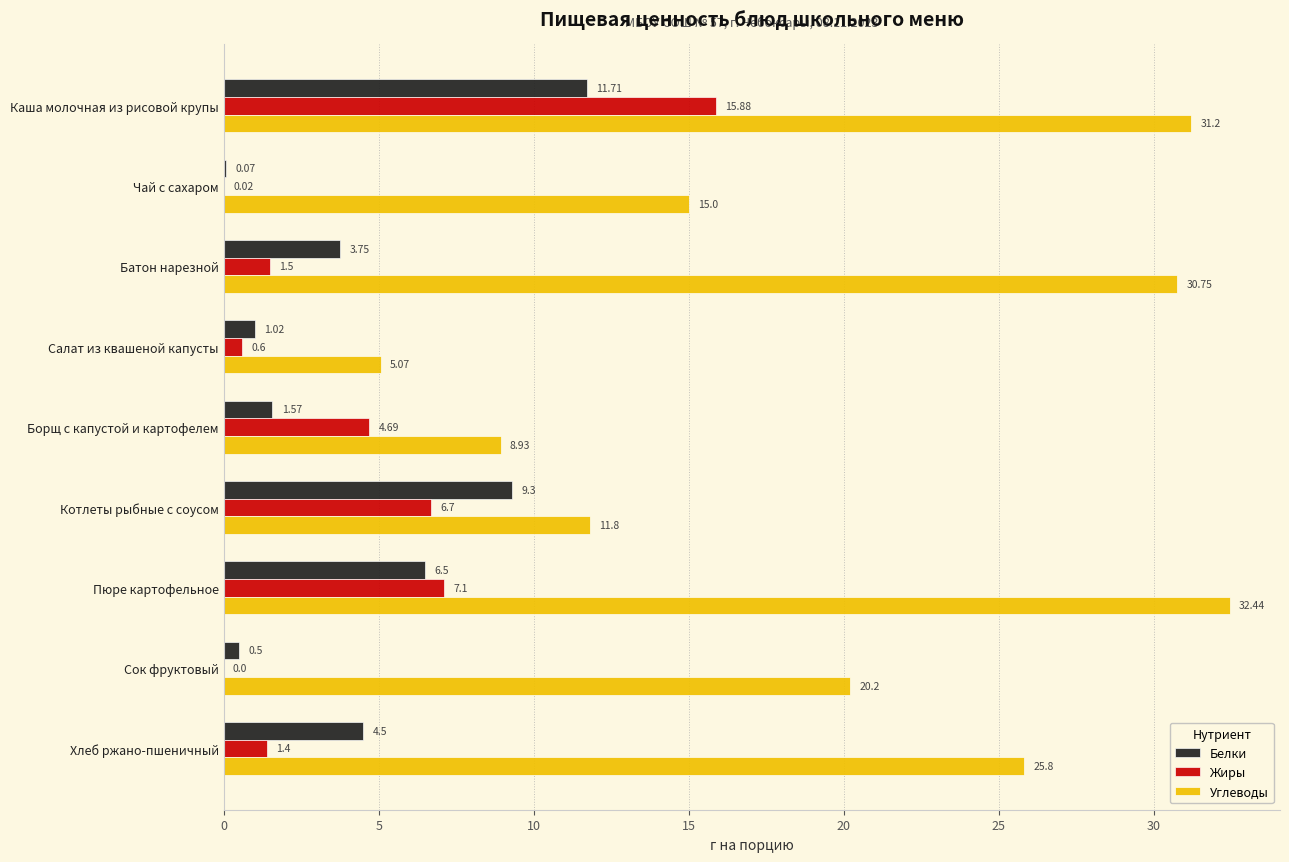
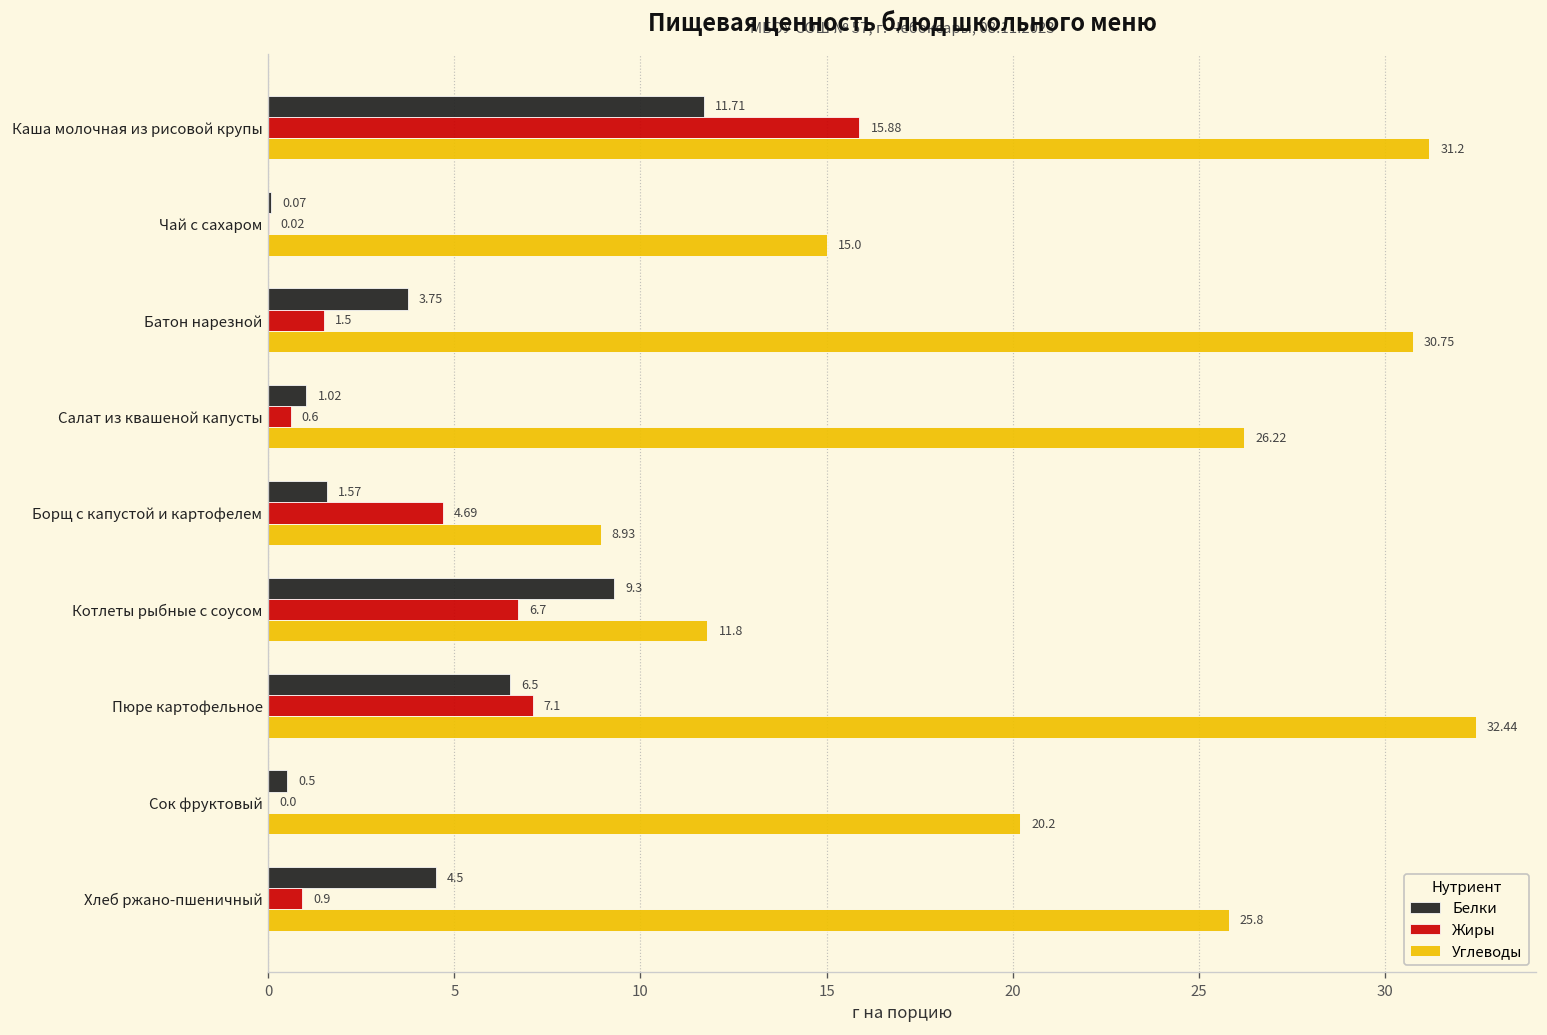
Углеводы, Салат из квашеной капусты: 5.07 -> 26.22
Жиры, Хлеб ржано-пшеничный: 1.4 -> 0.9
